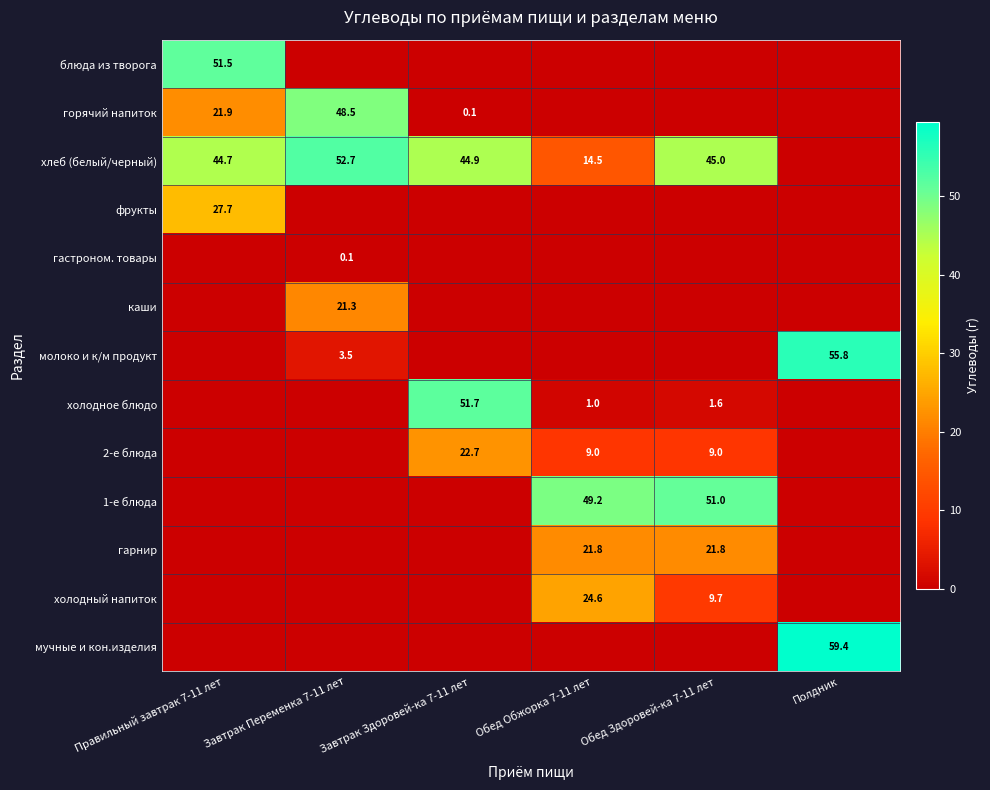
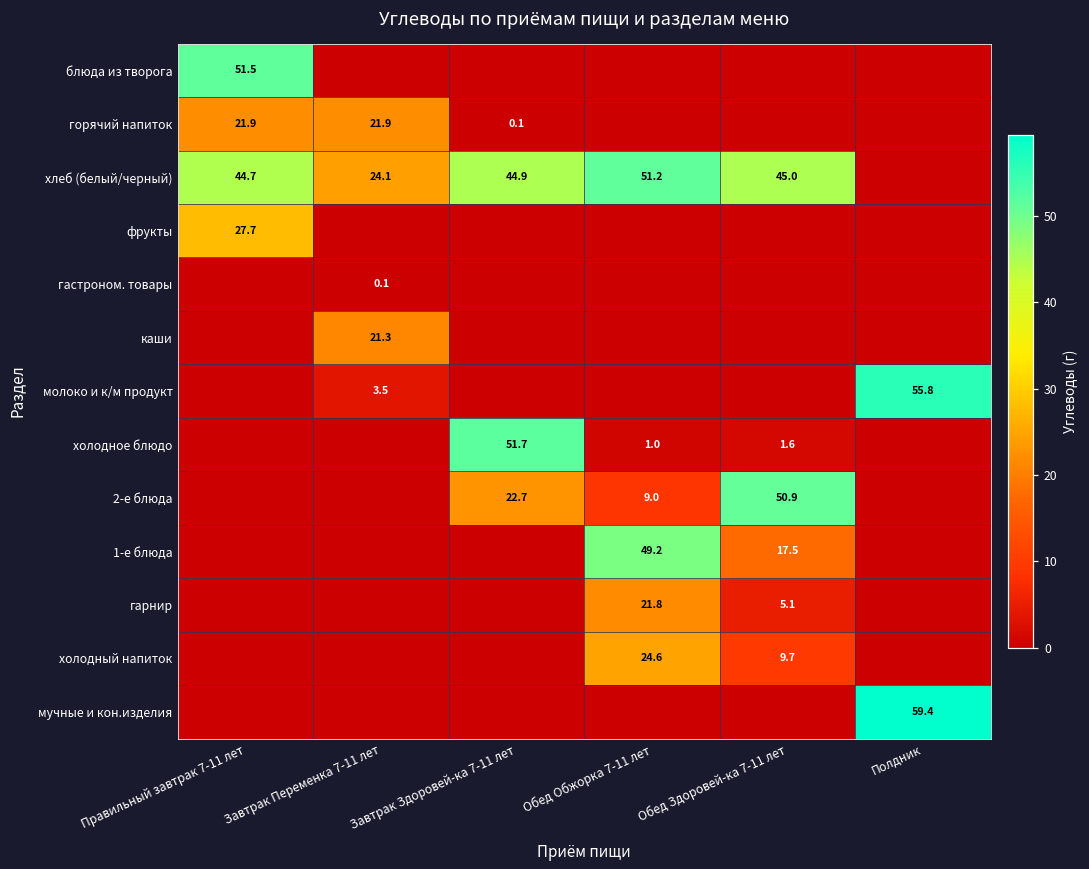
горячий напиток, Завтрак Переменка 7-11 лет: 48.5 -> 21.9
хлеб (белый/черный), Завтрак Переменка 7-11 лет: 52.7 -> 24.1
хлеб (белый/черный), Обед Обжорка 7-11 лет: 14.5 -> 51.2
2-е блюда, Обед Здоровей-ка 7-11 лет: 9.0 -> 50.9
1-е блюда, Обед Здоровей-ка 7-11 лет: 51.0 -> 17.5
гарнир, Обед Здоровей-ка 7-11 лет: 21.8 -> 5.1
